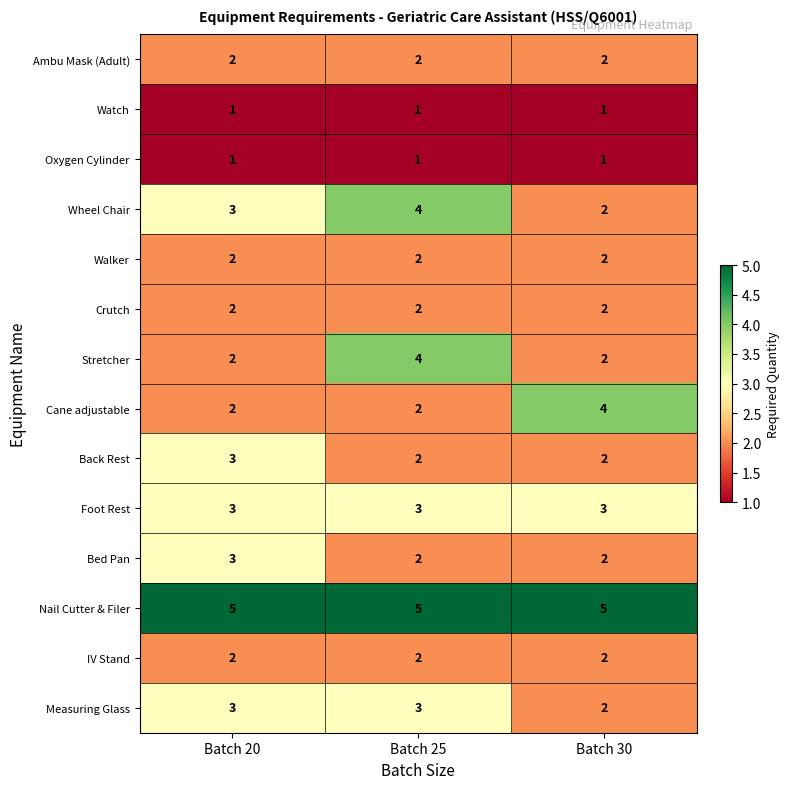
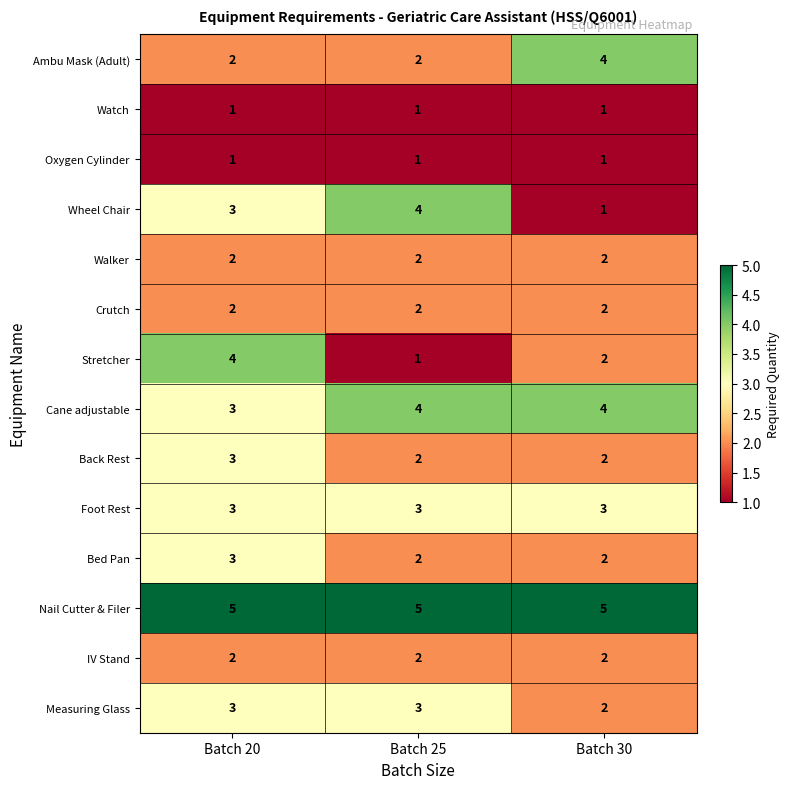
Ambu Mask (Adult), Batch 30: 2 -> 4
Wheel Chair, Batch 30: 2 -> 1
Stretcher, Batch 20: 2 -> 4
Stretcher, Batch 25: 4 -> 1
Cane adjustable, Batch 20: 2 -> 3
Cane adjustable, Batch 25: 2 -> 4
